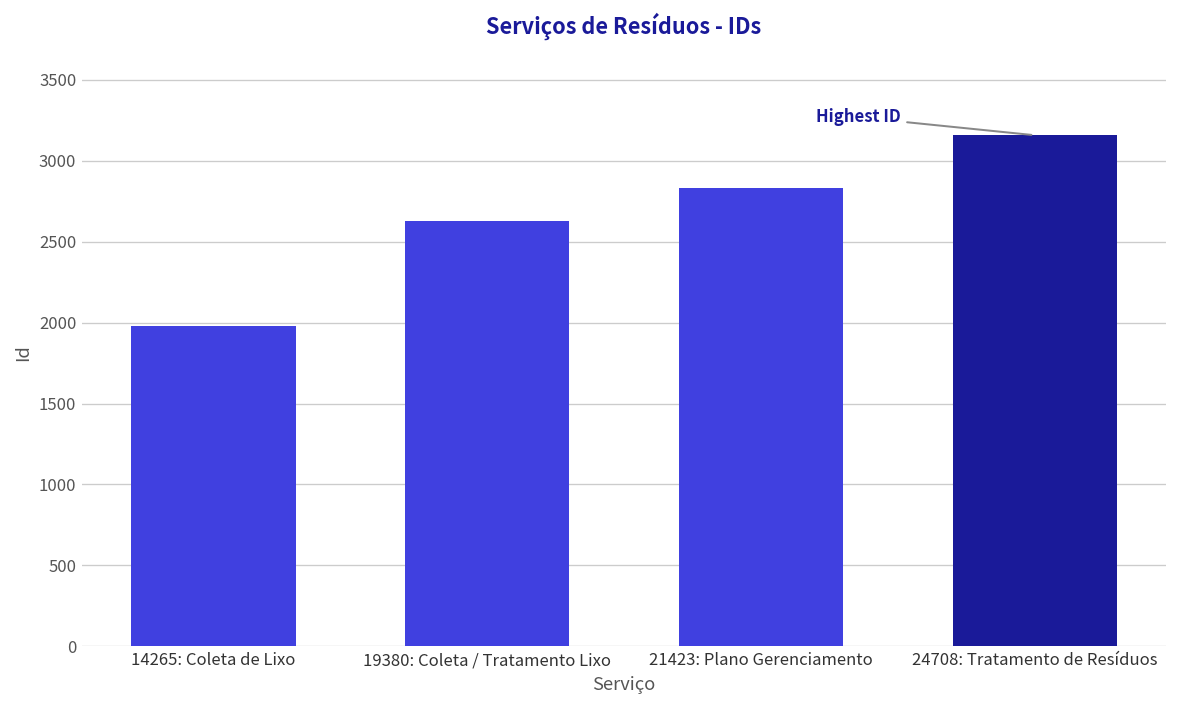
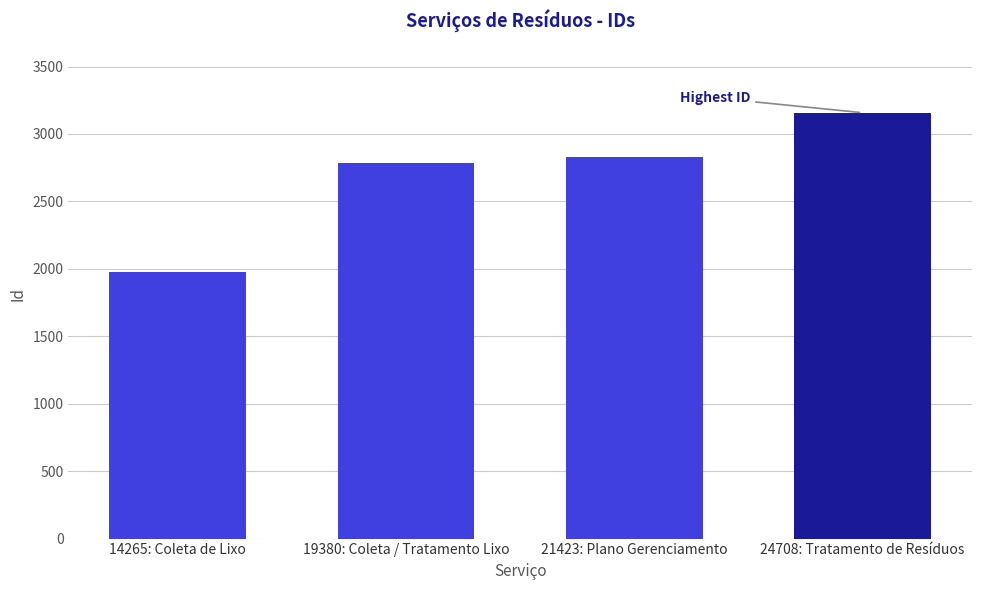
19380: Coleta / Tratamento Lixo: 2630 -> 2790
